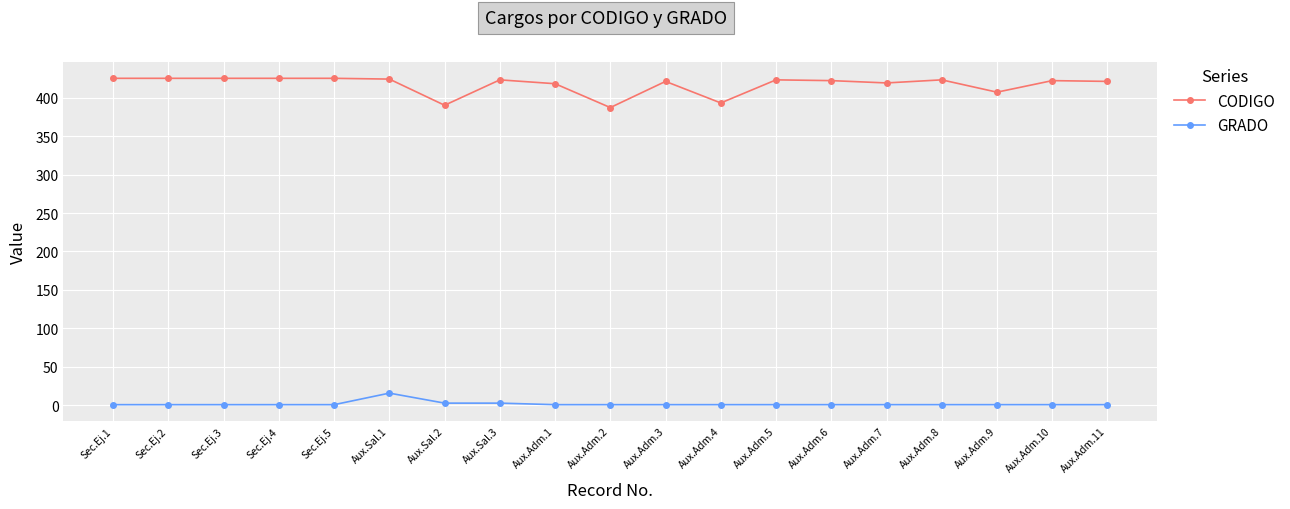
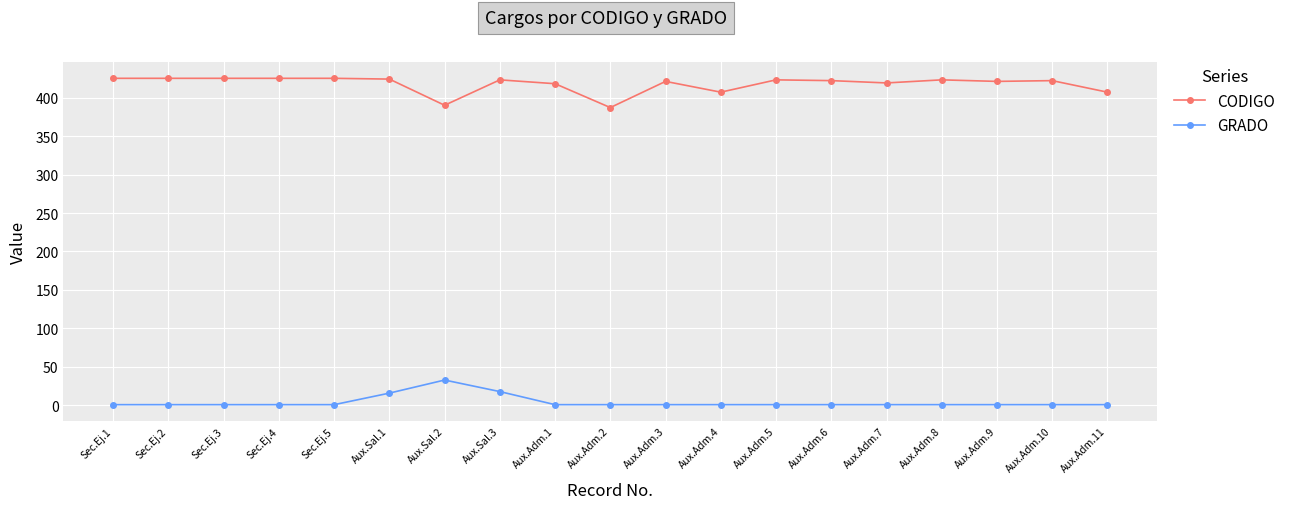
GRADO, Aux.Sal.2: 0 -> 30
GRADO, Aux.Sal.3: 0 -> 20
CODIGO, Aux.Adm.4: 390 -> 410
CODIGO, Aux.Adm.9: 410 -> 420
CODIGO, Aux.Adm.11: 420 -> 410
